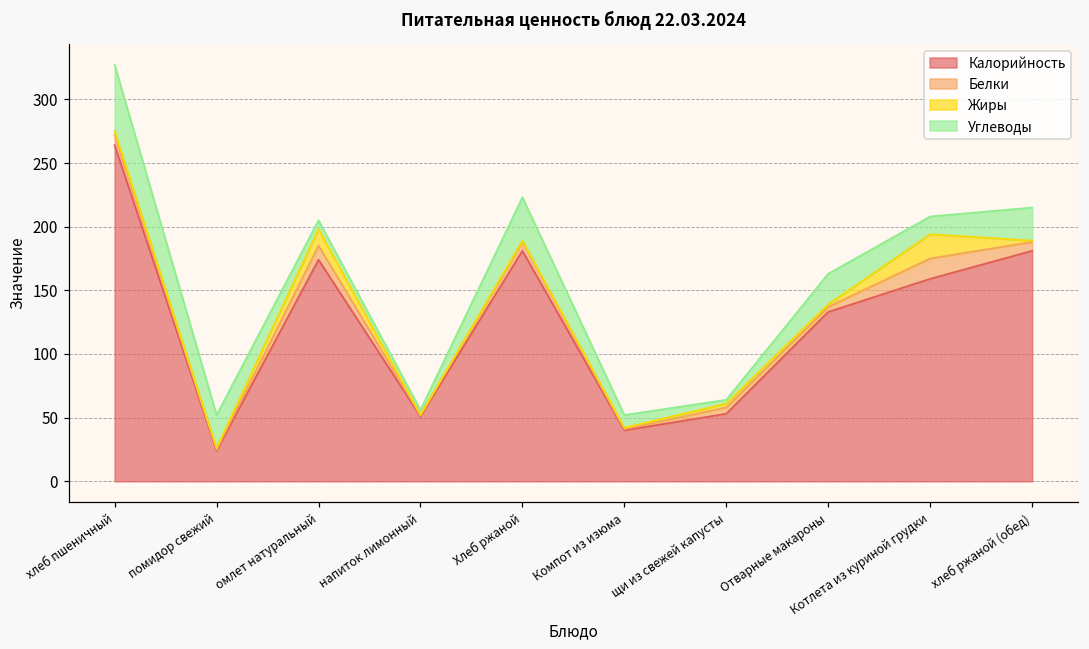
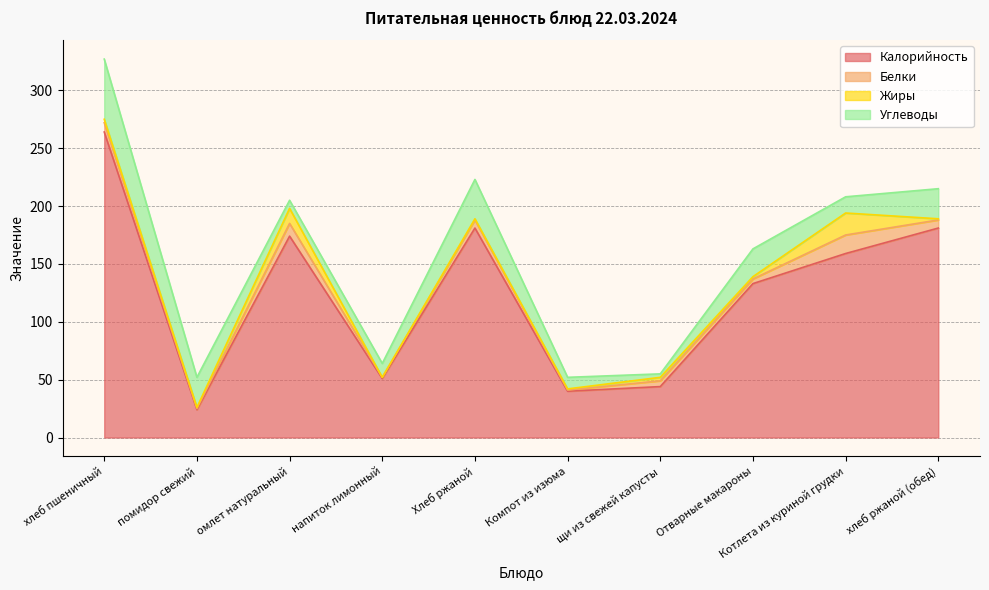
Углеводы, напиток лимонный: 4 -> 12
Калорийность, щи из свежей капусты: 53 -> 44
